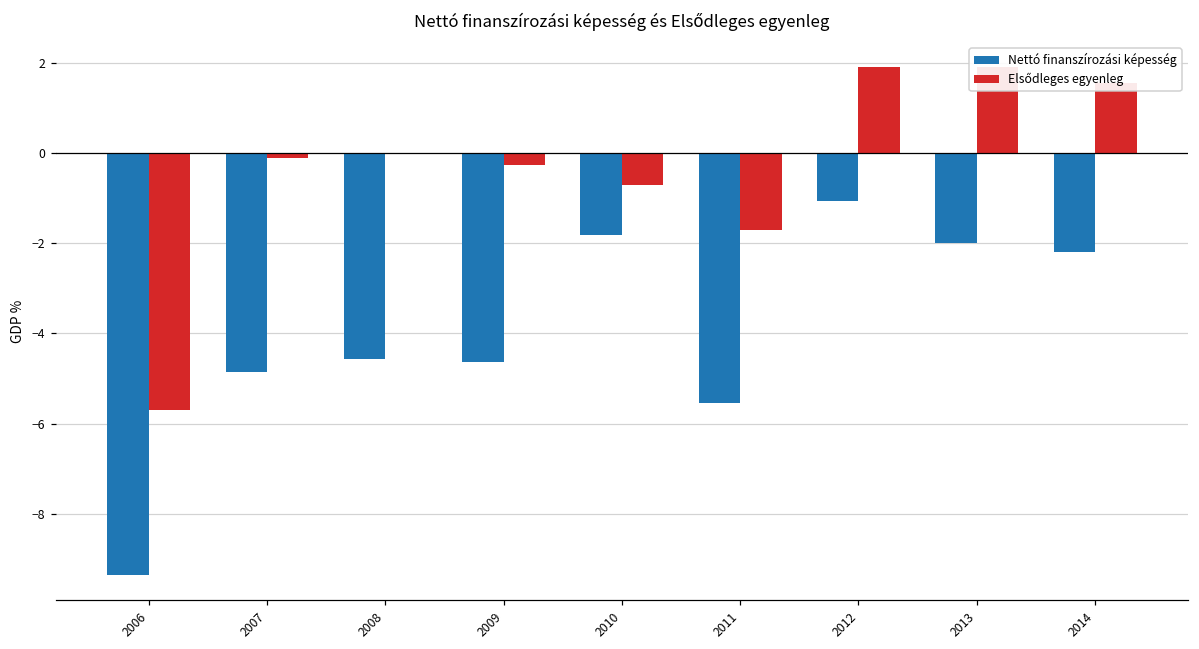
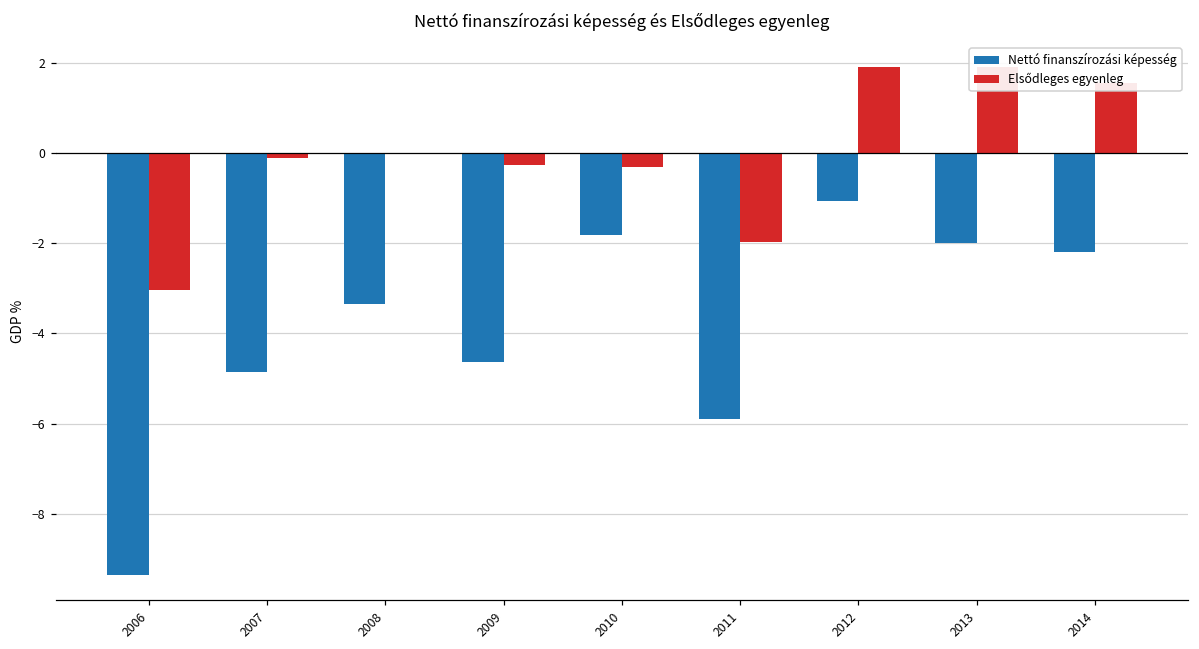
Elsődleges egyenleg, 2006: -5.7 -> -3.0
Nettó finanszírozási képesség, 2008: -4.6 -> -3.4
Elsődleges egyenleg, 2010: -0.7 -> -0.3
Nettó finanszírozási képesség, 2011: -5.5 -> -5.9
Elsődleges egyenleg, 2011: -1.7 -> -2.0
